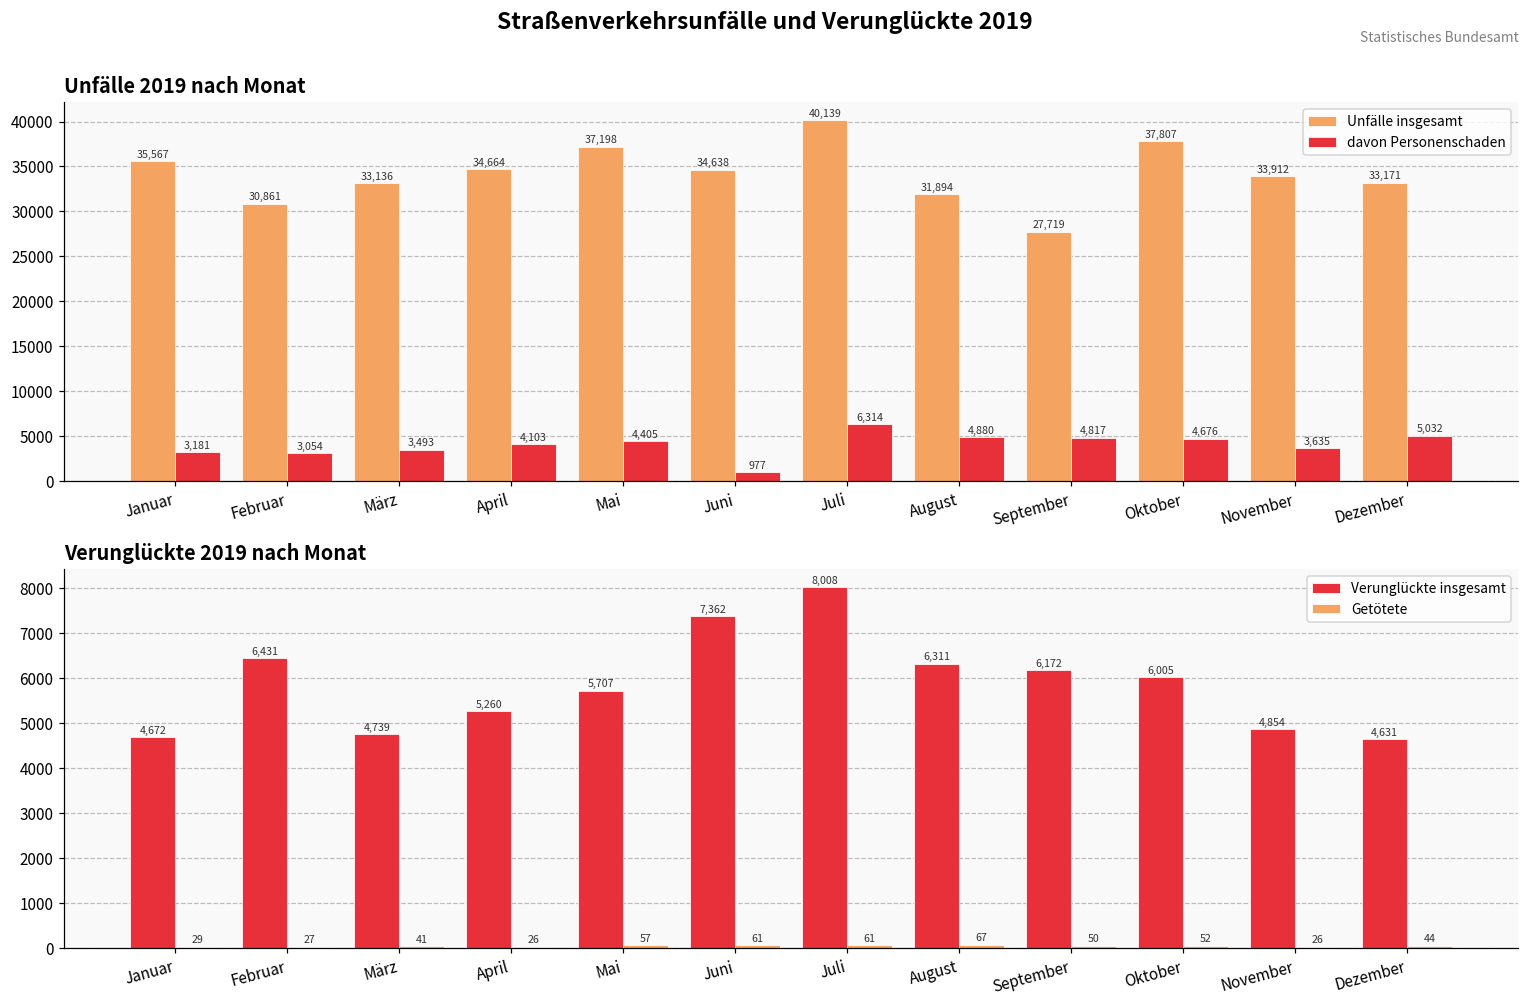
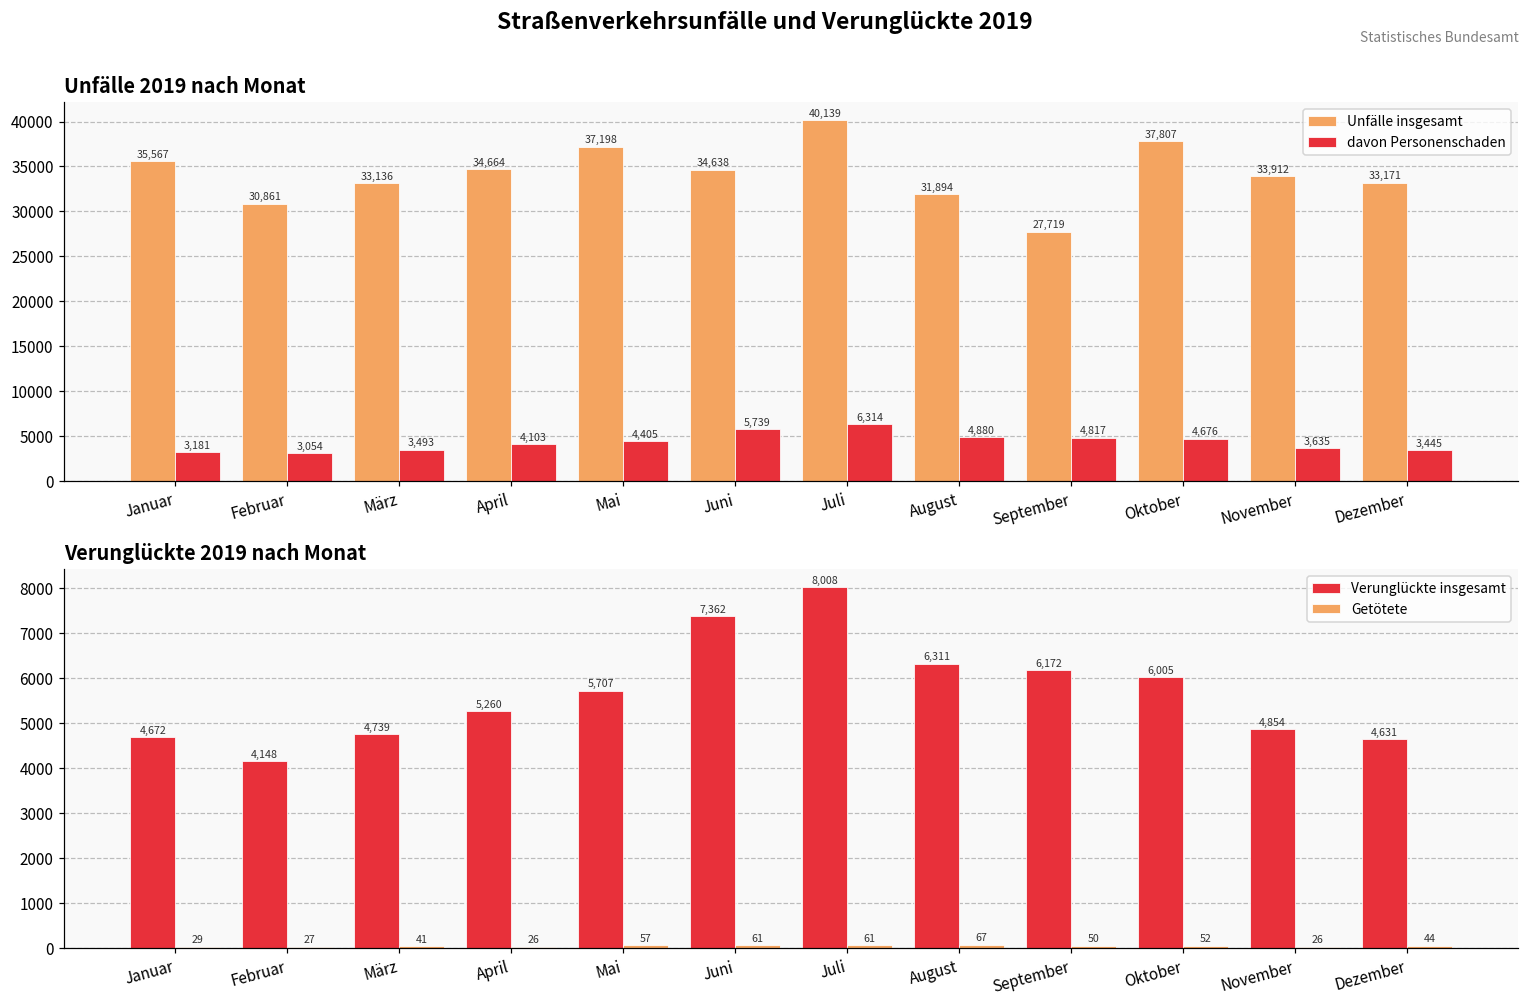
Unfälle 2019 nach Monat, davon Personenschaden, Juni: 977 -> 5,739
Unfälle 2019 nach Monat, davon Personenschaden, Dezember: 5,032 -> 3,445
Verunglückte 2019 nach Monat, Verunglückte insgesamt, Februar: 6,431 -> 4,148
